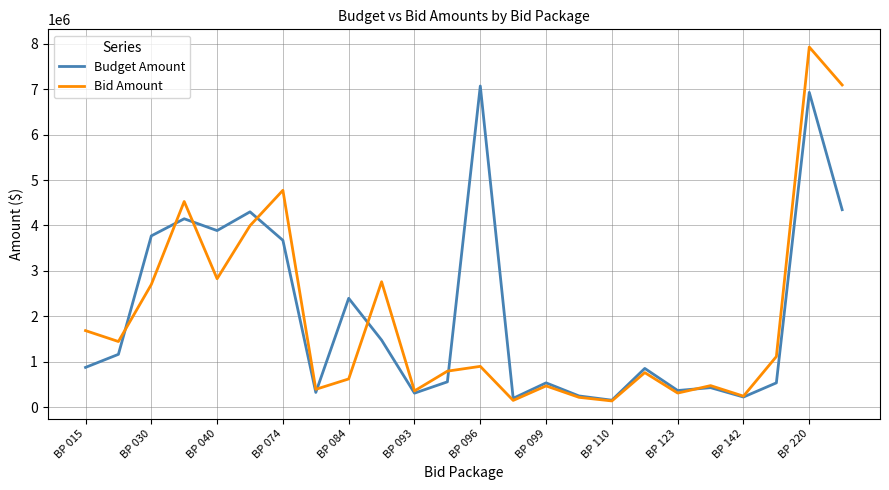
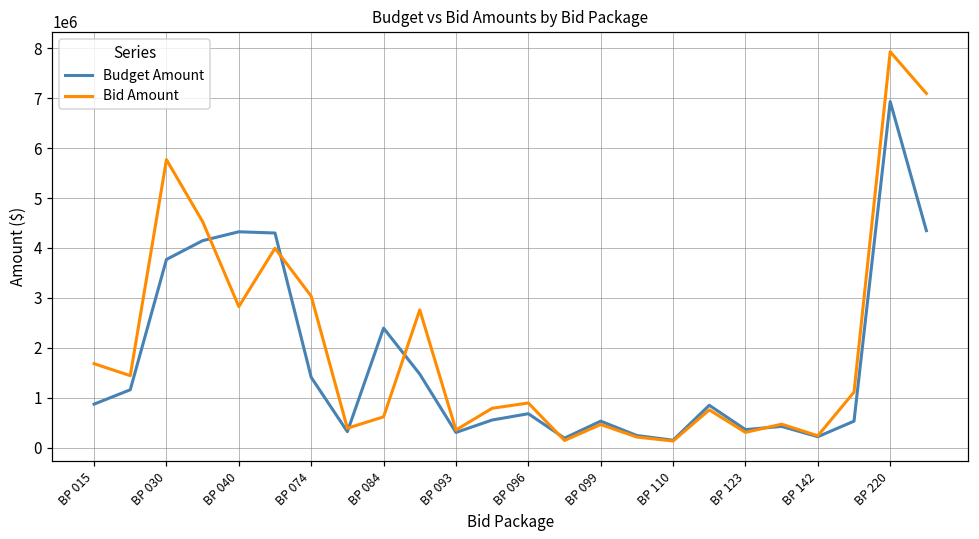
Bid Amount, BP 030: 2700000 -> 5800000
Budget Amount, BP 040: 3900000 -> 4300000
Budget Amount, BP 074: 3700000 -> 1400000
Bid Amount, BP 074: 4800000 -> 3000000
Budget Amount, BP 096: 7100000 -> 700000
